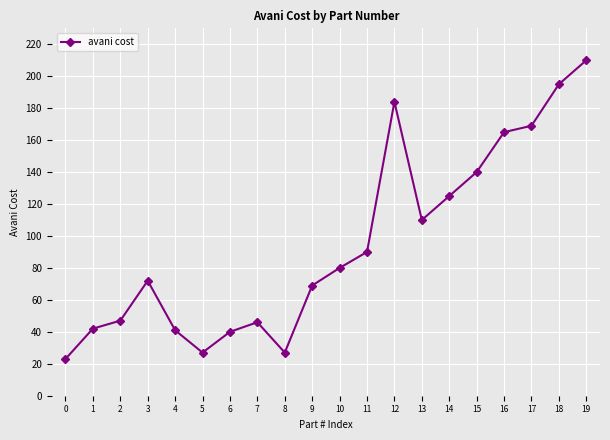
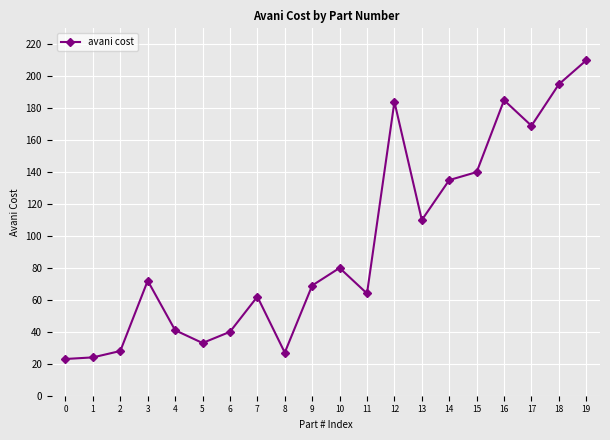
1: 42 -> 24
2: 47 -> 28
5: 27 -> 33
7: 46 -> 62
11: 90 -> 64
14: 125 -> 135
16: 165 -> 185
